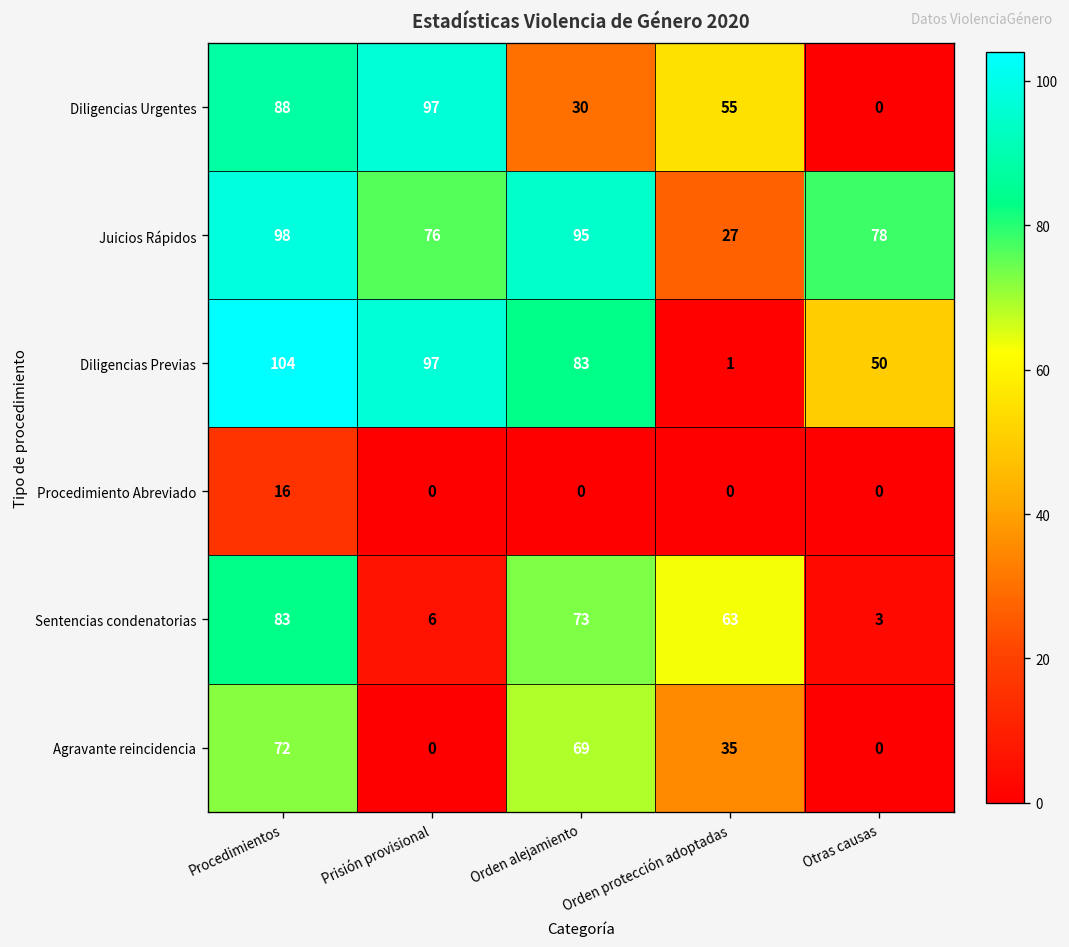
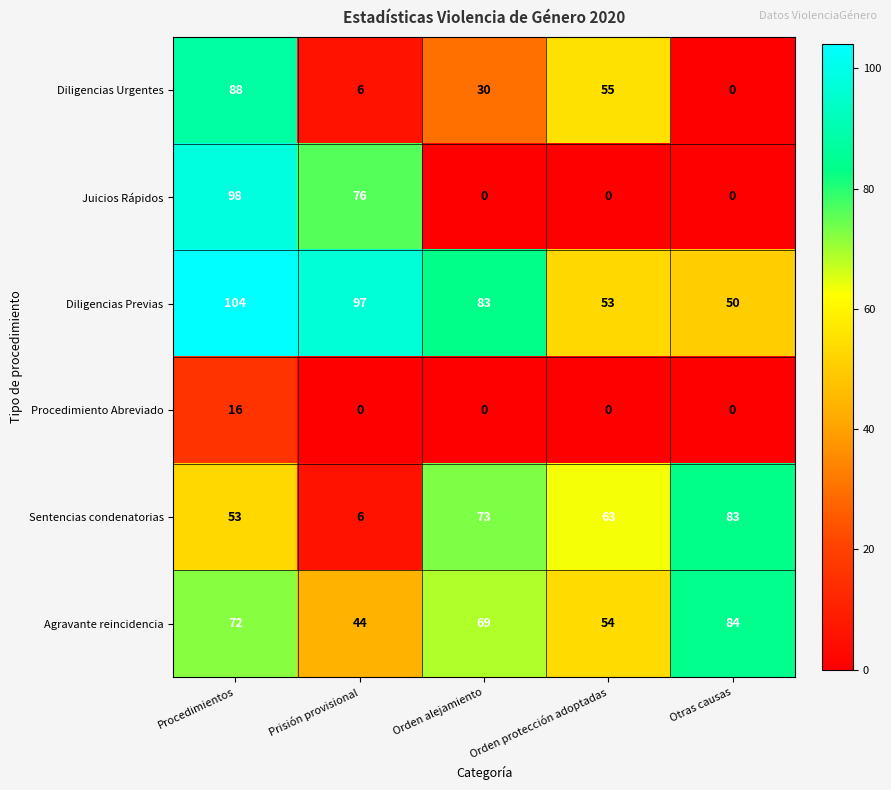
Diligencias Urgentes, Prisión provisional: 97 -> 6
Juicios Rápidos, Orden alejamiento: 95 -> 0
Juicios Rápidos, Orden protección adoptadas: 27 -> 0
Juicios Rápidos, Otras causas: 78 -> 0
Diligencias Previas, Orden protección adoptadas: 1 -> 53
Sentencias condenatorias, Procedimientos: 83 -> 53
Sentencias condenatorias, Otras causas: 3 -> 83
Agravante reincidencia, Prisión provisional: 0 -> 44
Agravante reincidencia, Orden protección adoptadas: 35 -> 54
Agravante reincidencia, Otras causas: 0 -> 84
